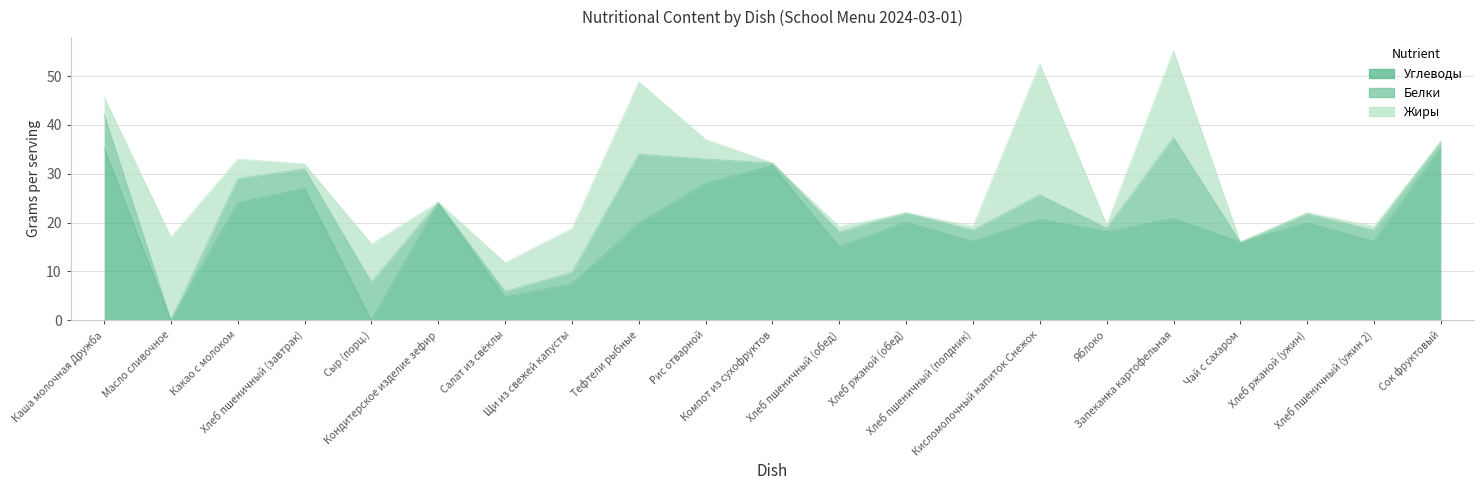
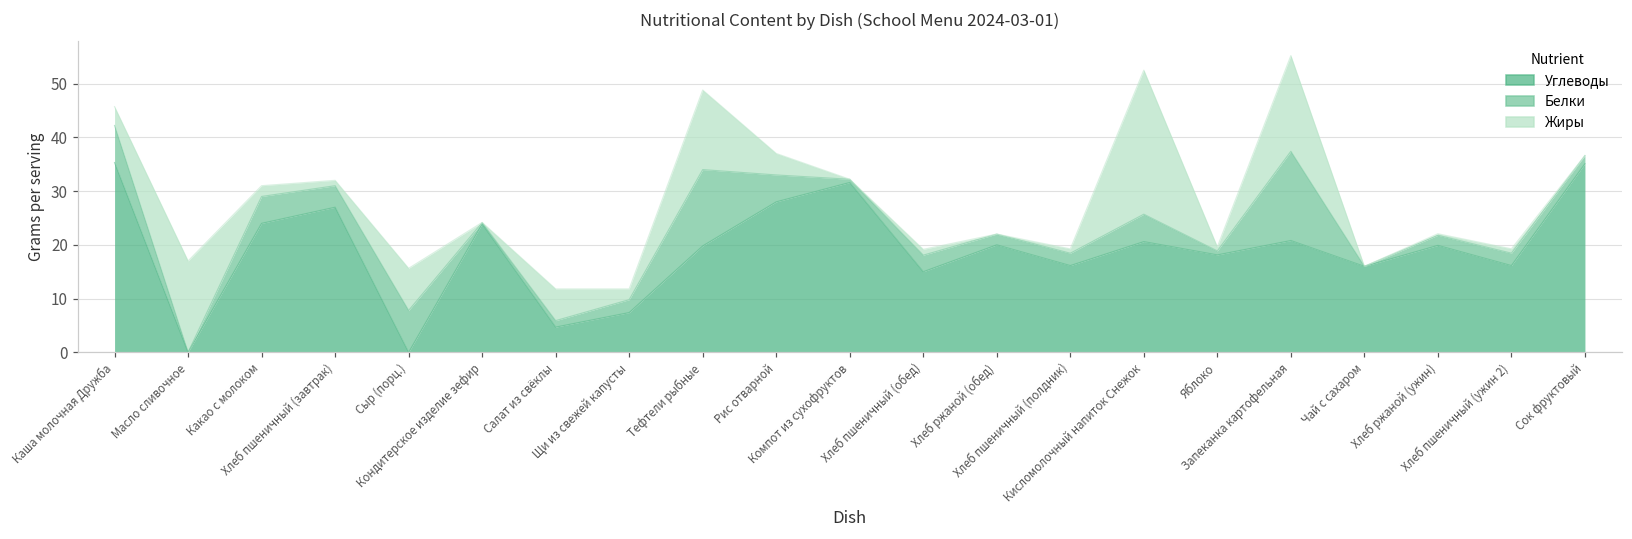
Жиры, Какао с молоком: 4 -> 2
Жиры, Щи из свежей капусты: 9 -> 2
